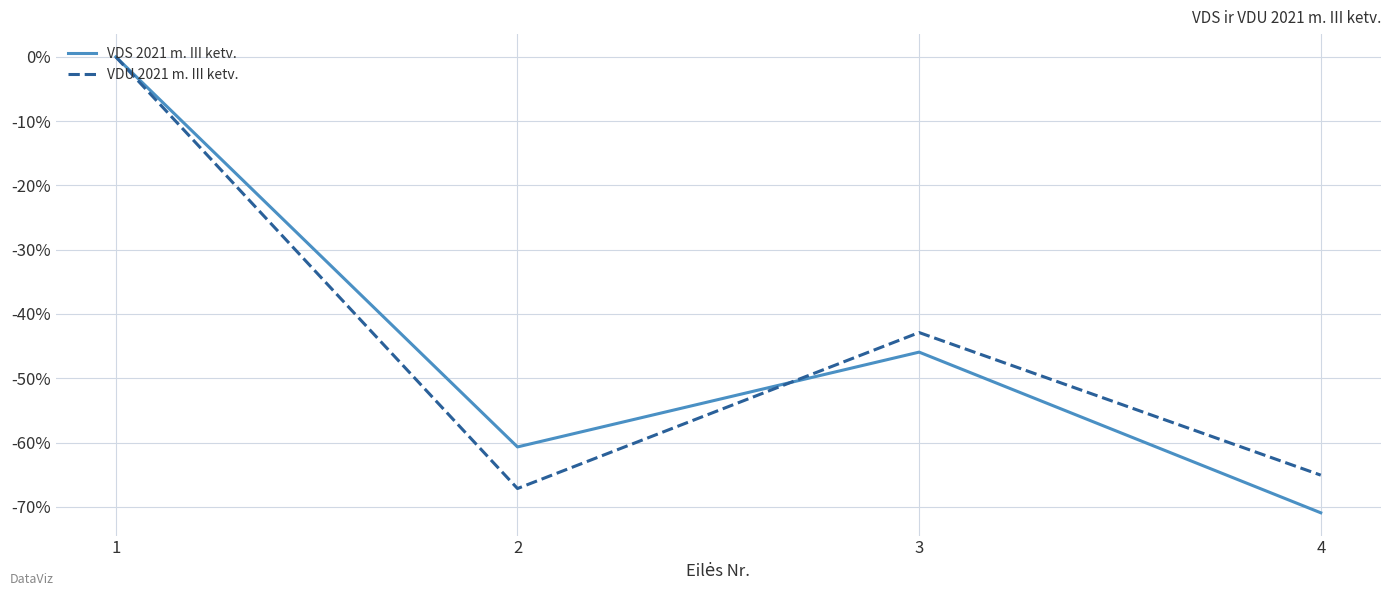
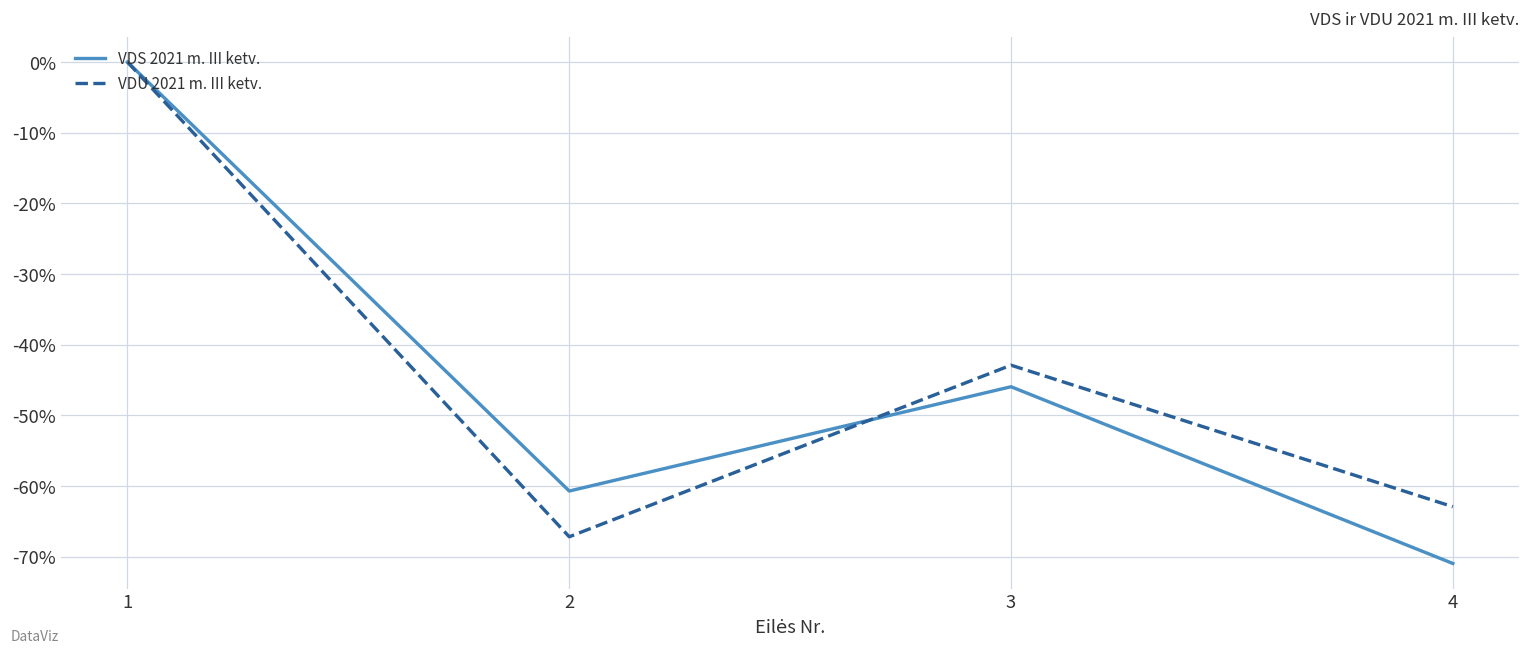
VDU 2021 m. III ketv., 4: -65% -> -63%
